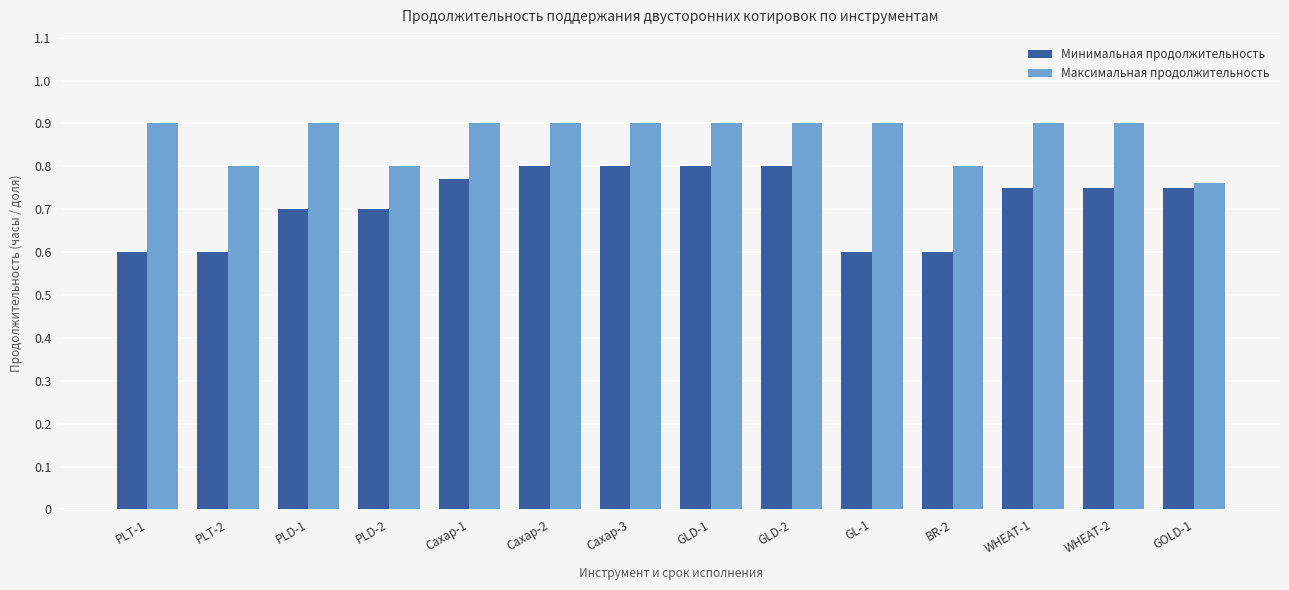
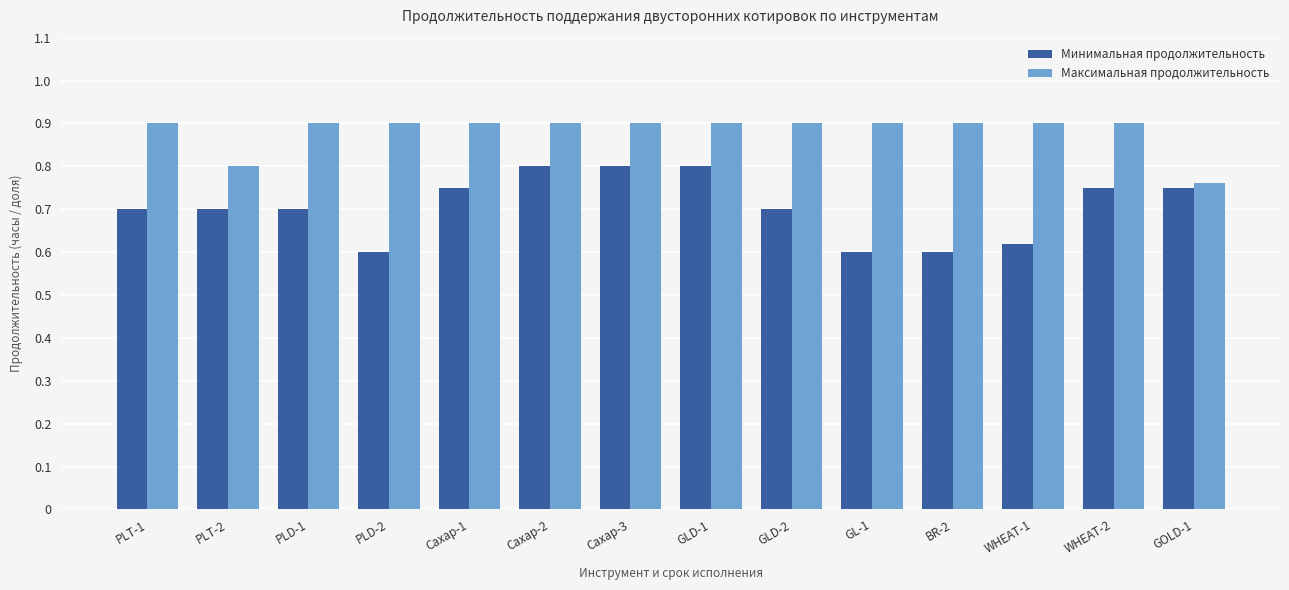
Минимальная продолжительность, PLT-1: 0.6 -> 0.7
Минимальная продолжительность, PLT-2: 0.6 -> 0.7
Минимальная продолжительность, PLD-2: 0.7 -> 0.6
Максимальная продолжительность, PLD-2: 0.8 -> 0.9
Минимальная продолжительность, Сахар-1: 0.77 -> 0.75
Минимальная продолжительность, GLD-2: 0.8 -> 0.7
Максимальная продолжительность, BR-2: 0.8 -> 0.9
Минимальная продолжительность, WHEAT-1: 0.75 -> 0.62
